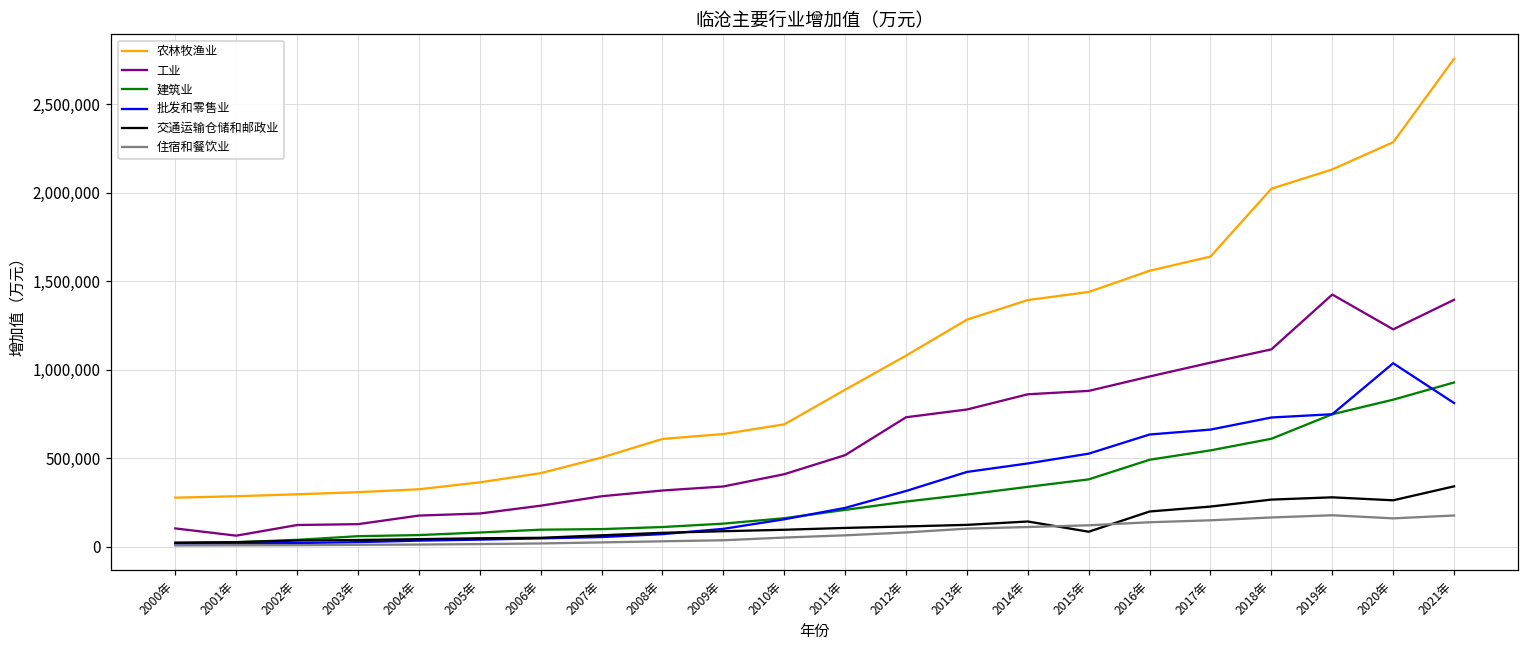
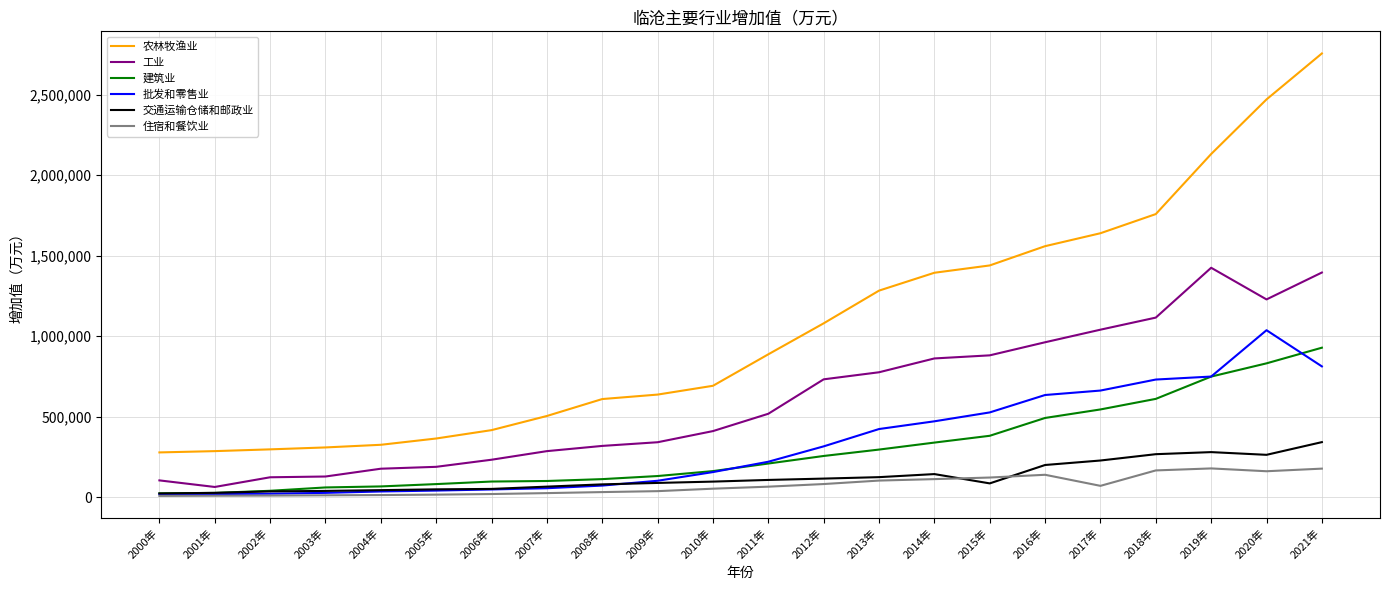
住宿和餐饮业, 2017年: 150,000 -> 70,000
农林牧渔业, 2018年: 2,020,000 -> 1,760,000
农林牧渔业, 2020年: 2,290,000 -> 2,470,000
